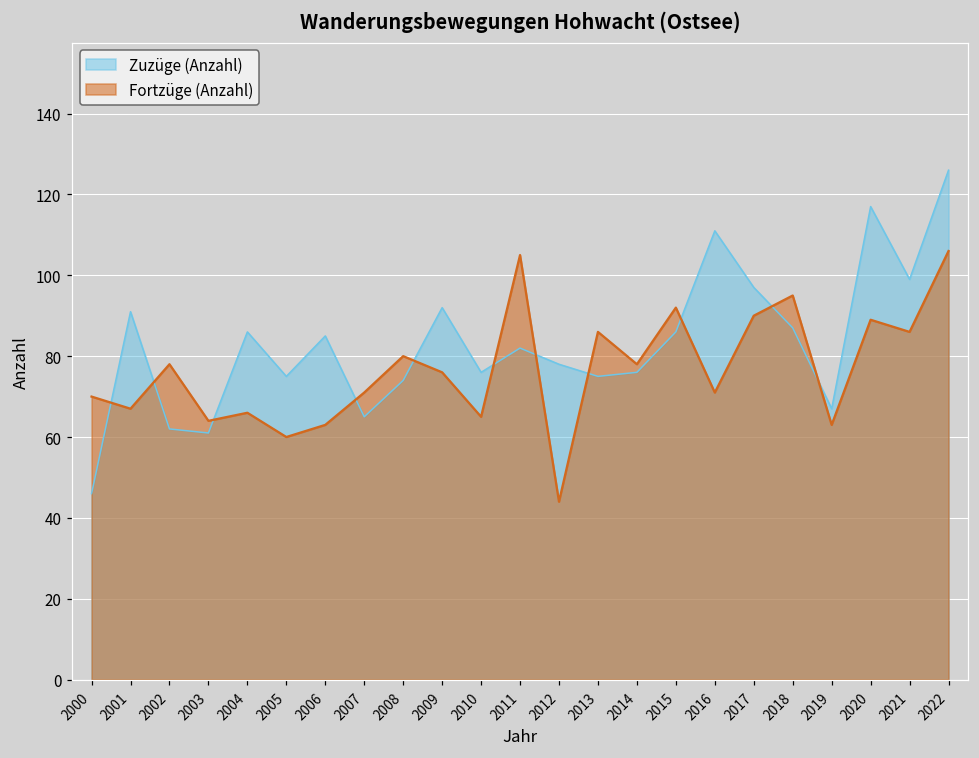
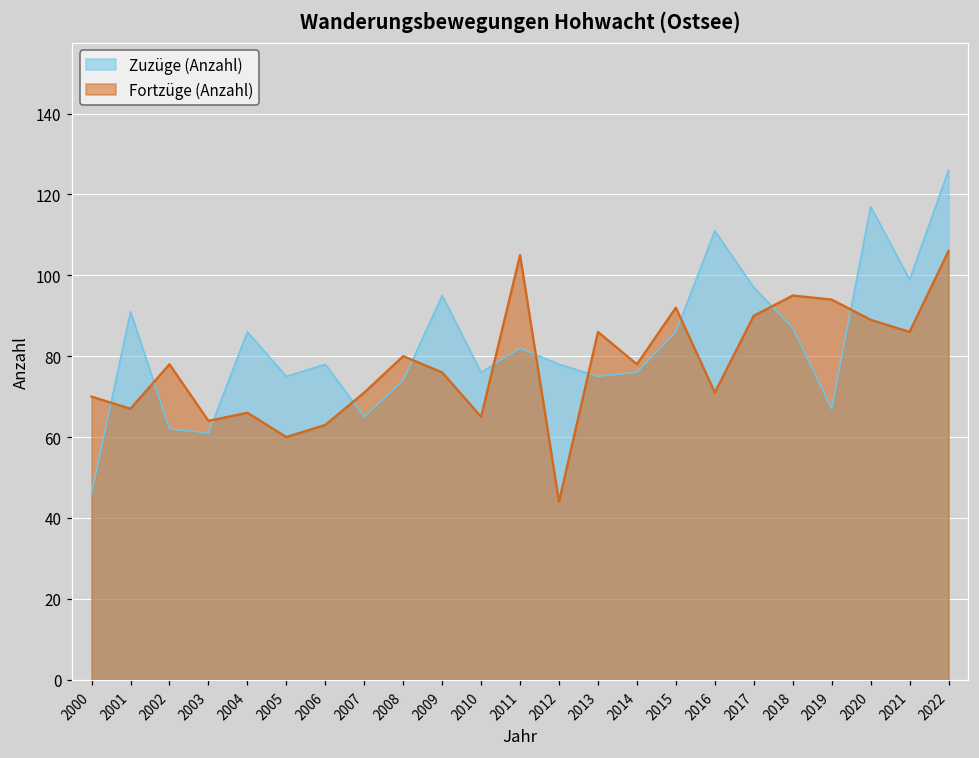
Zuzüge (Anzahl), 2006: 85 -> 78
Zuzüge (Anzahl), 2009: 92 -> 95
Fortzüge (Anzahl), 2019: 63 -> 94
